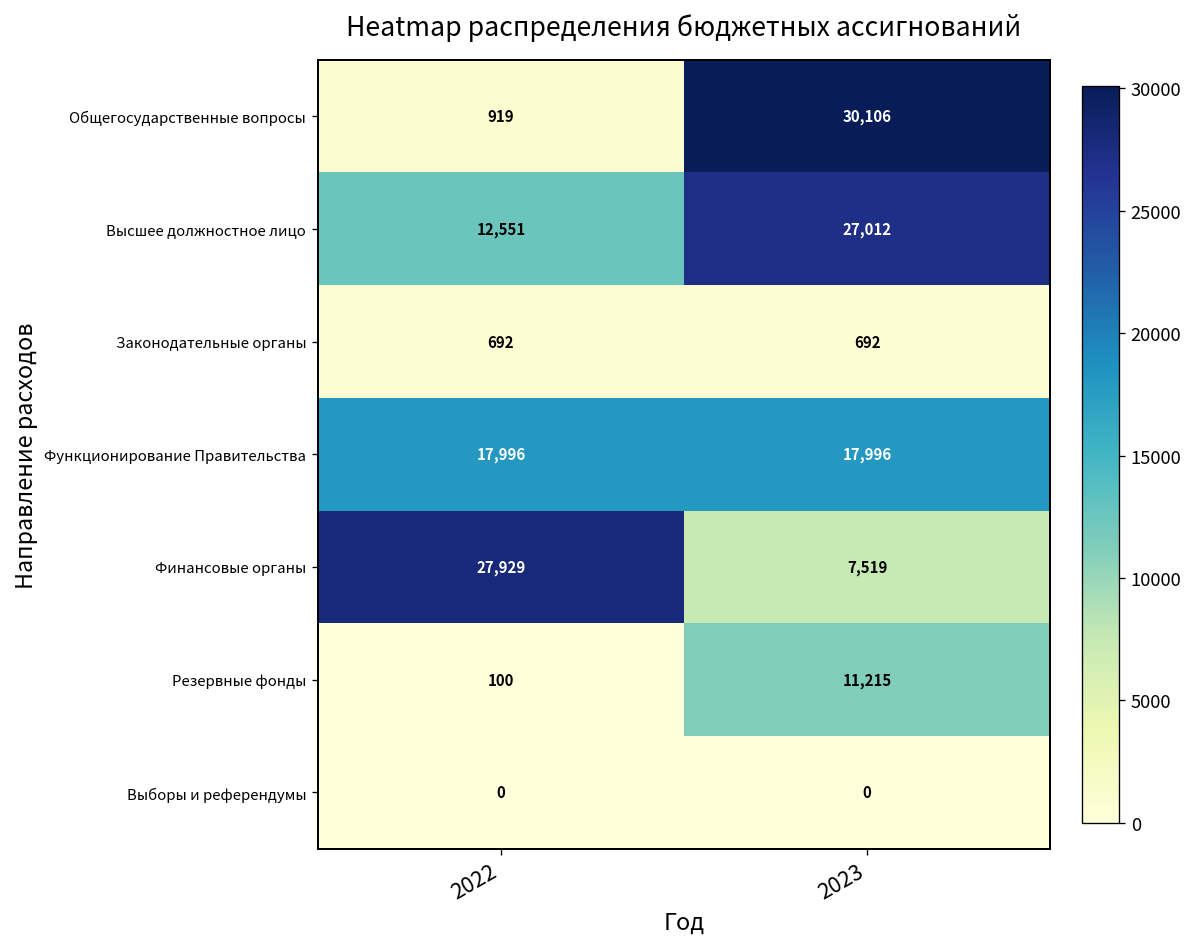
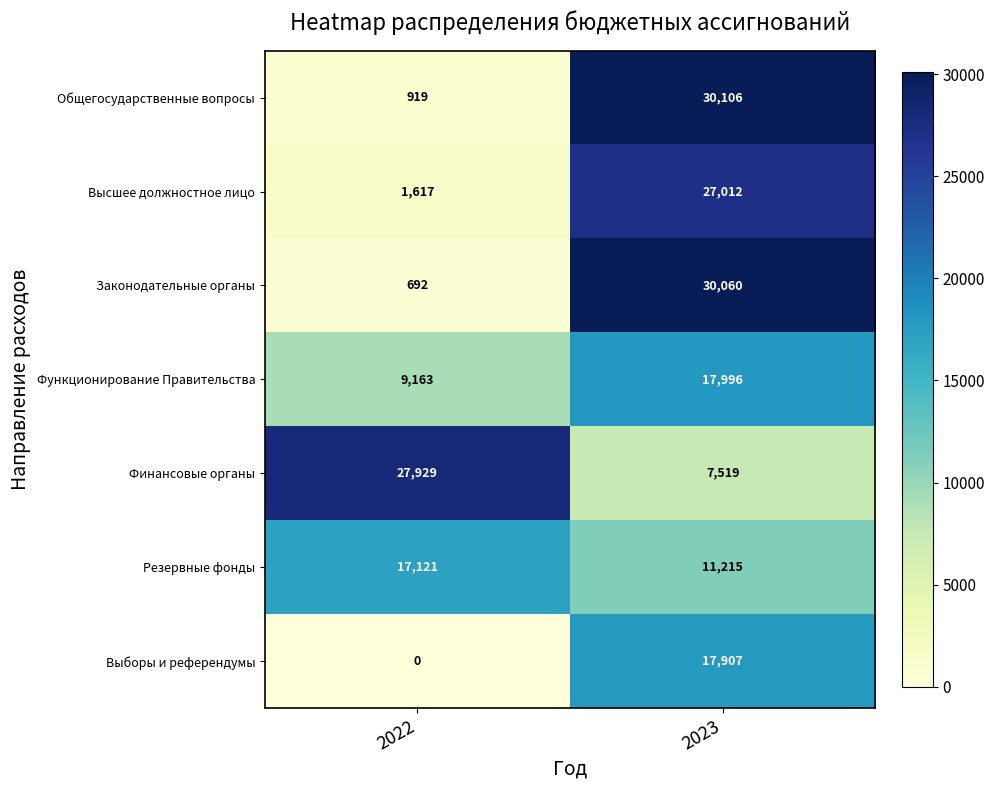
Высшее должностное лицо, 2022: 12,551 -> 1,617
Законодательные органы, 2023: 692 -> 30,060
Функционирование Правительства, 2022: 17,996 -> 9,163
Резервные фонды, 2022: 100 -> 17,121
Выборы и референдумы, 2023: 0 -> 17,907
